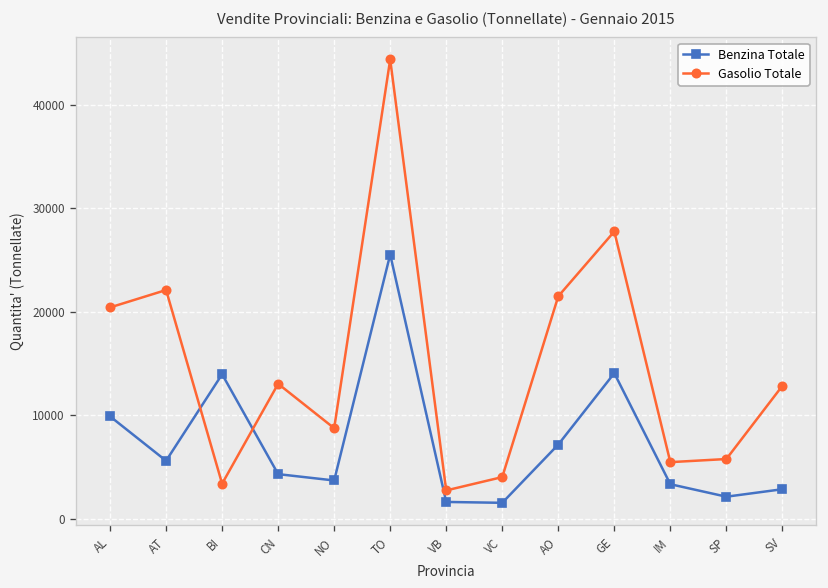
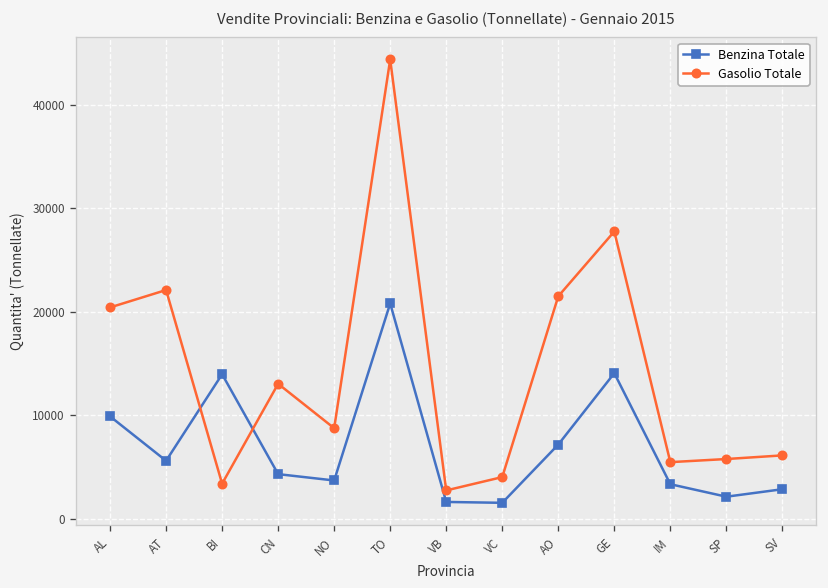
Benzina Totale, TO: 26000 -> 21000
Gasolio Totale, SV: 13000 -> 6000
